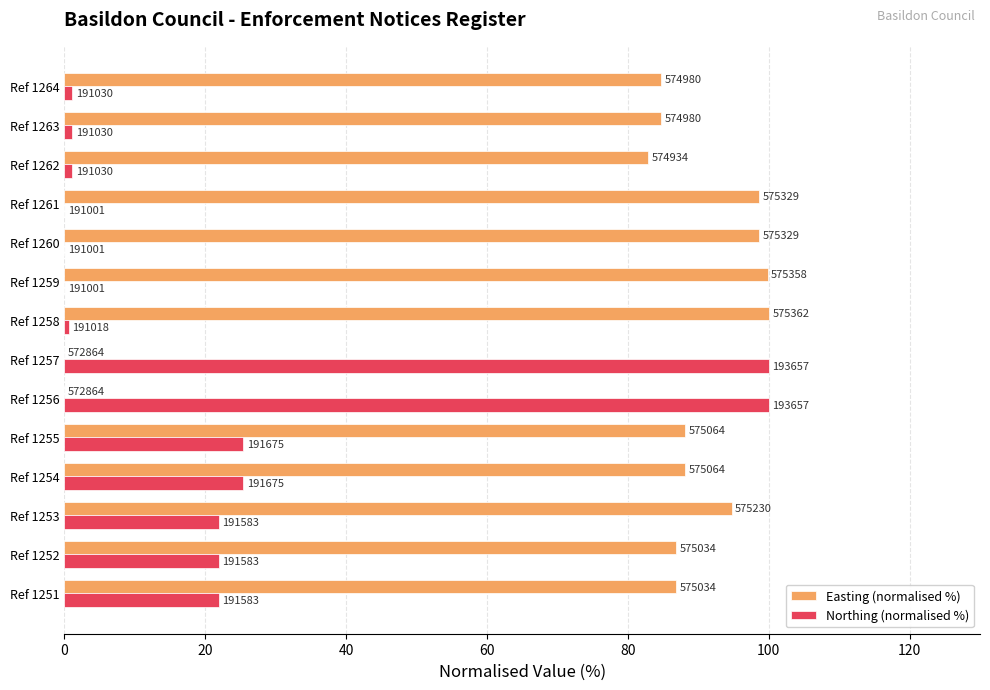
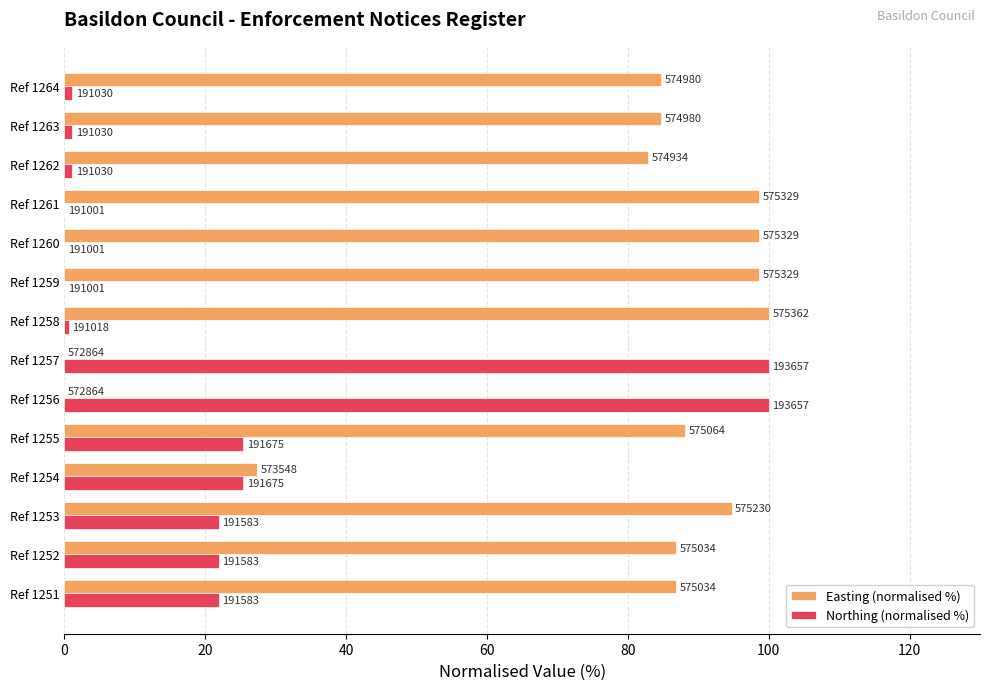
Easting (normalised %), Ref 1259: 575358 -> 575329
Easting (normalised %), Ref 1254: 575064 -> 573548
